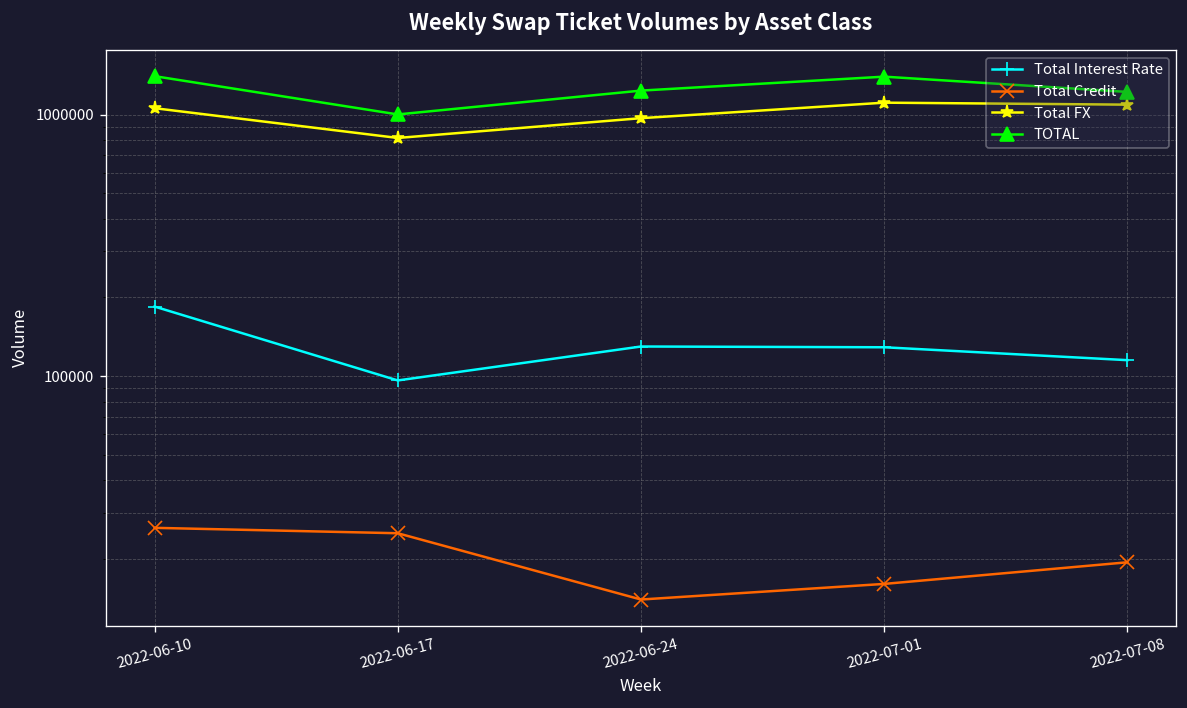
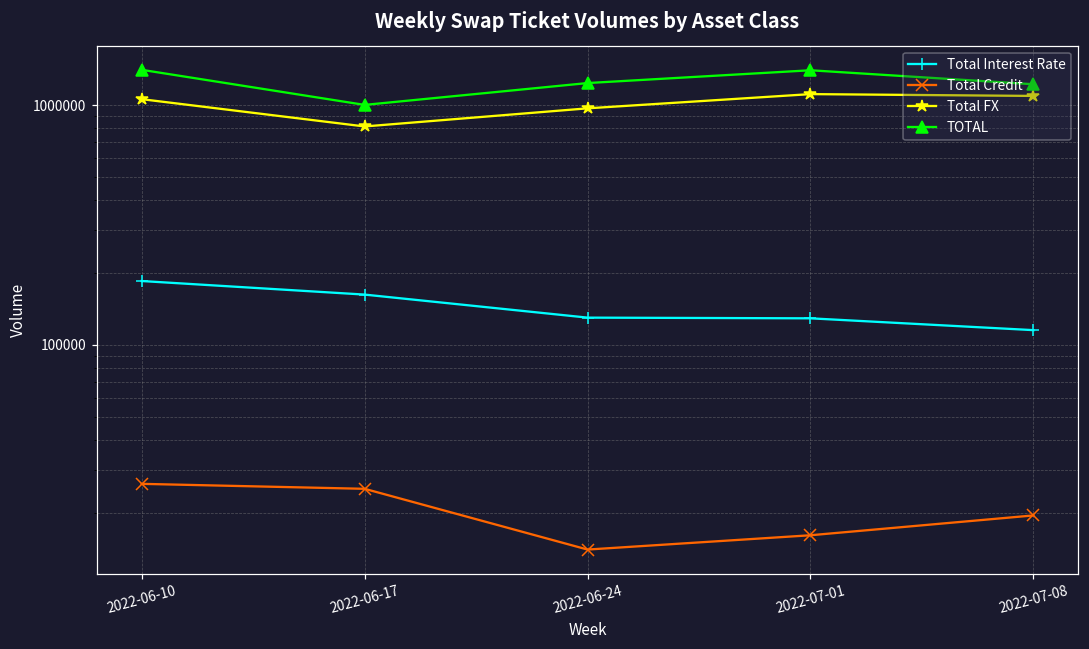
Total Interest Rate, 2022-06-17: 100000 -> 160000
